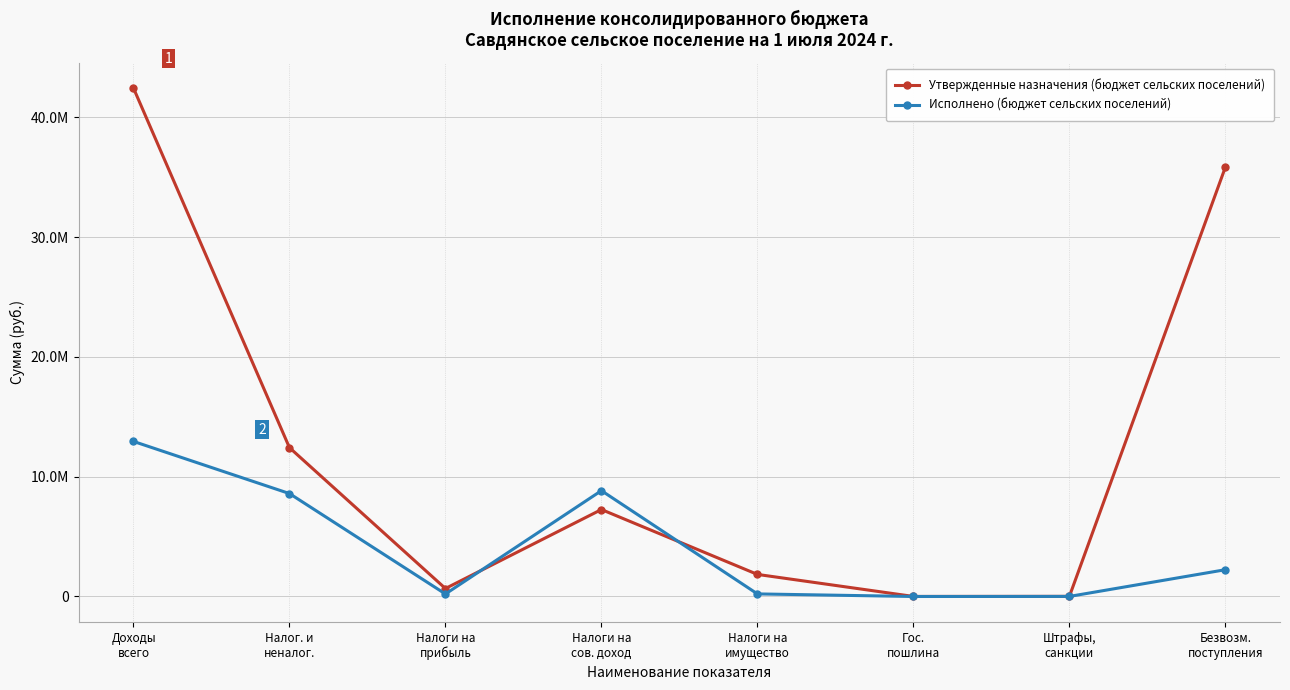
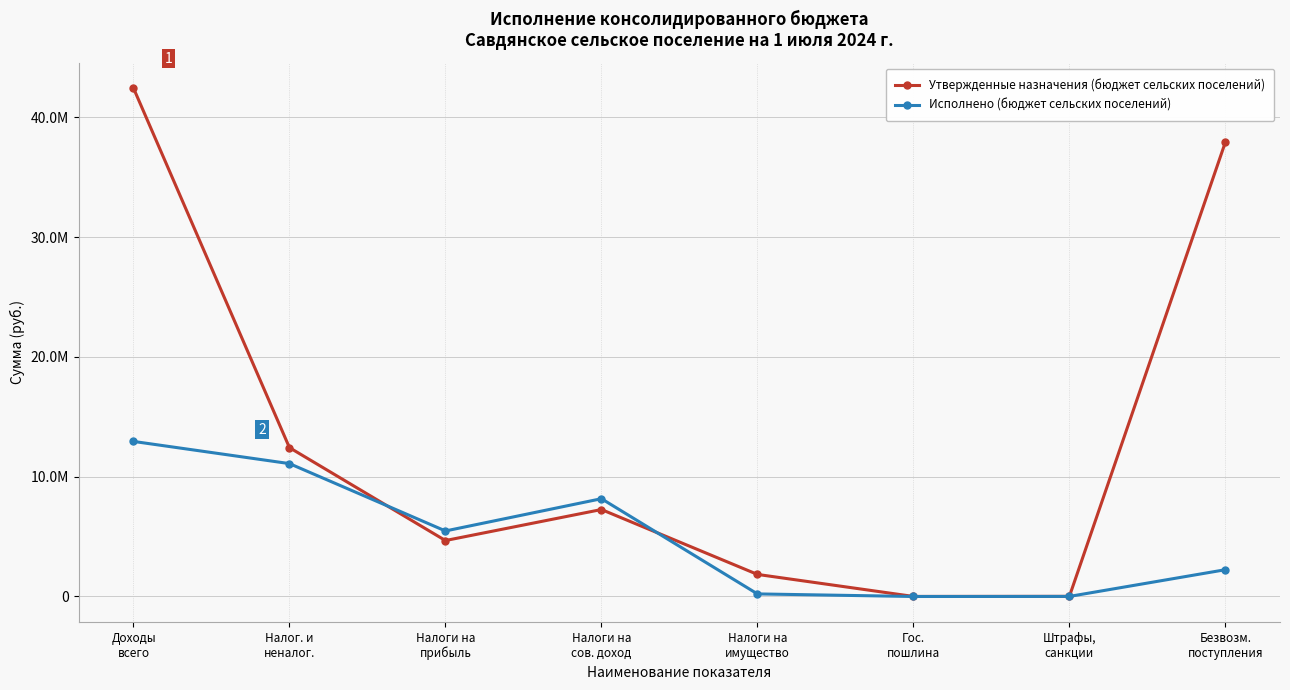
Исполнено (бюджет сельских поселений), Налог. и неналог.: 8600000 -> 11100000
Утвержденные назначения (бюджет сельских поселений), Налоги на прибыль: 700000 -> 4700000
Исполнено (бюджет сельских поселений), Налоги на прибыль: 200000 -> 5500000
Исполнено (бюджет сельских поселений), Налоги на сов. доход: 8800000 -> 8200000
Утвержденные назначения (бюджет сельских поселений), Безвозм. поступления: 35900000 -> 37900000
